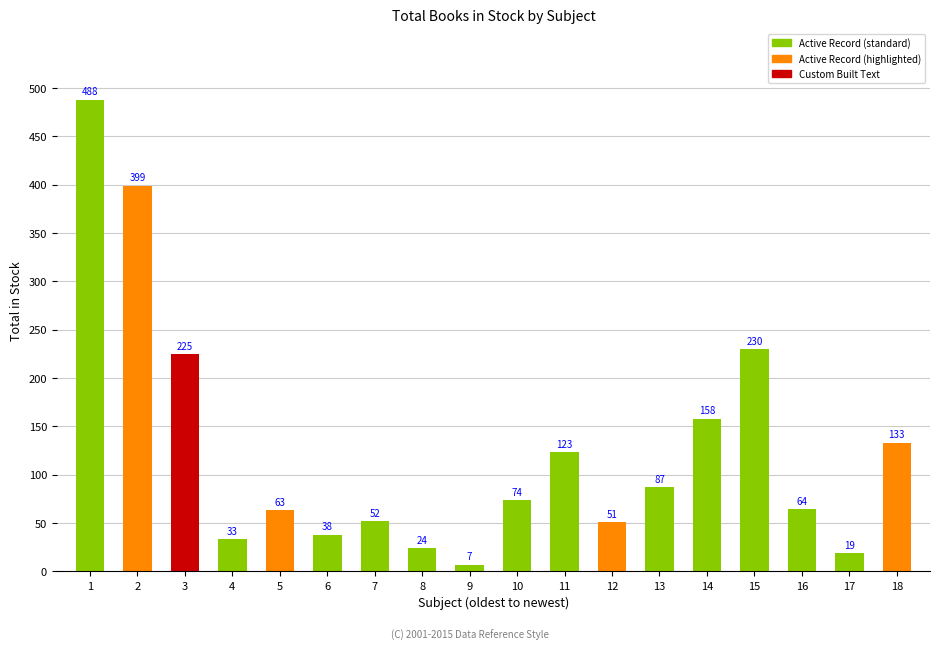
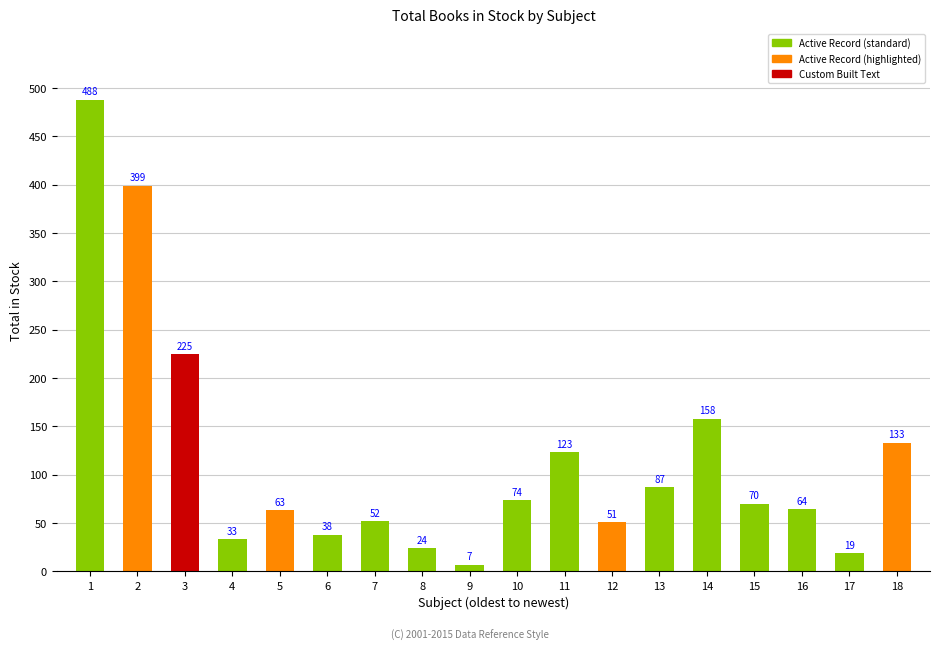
15: 230 -> 70
